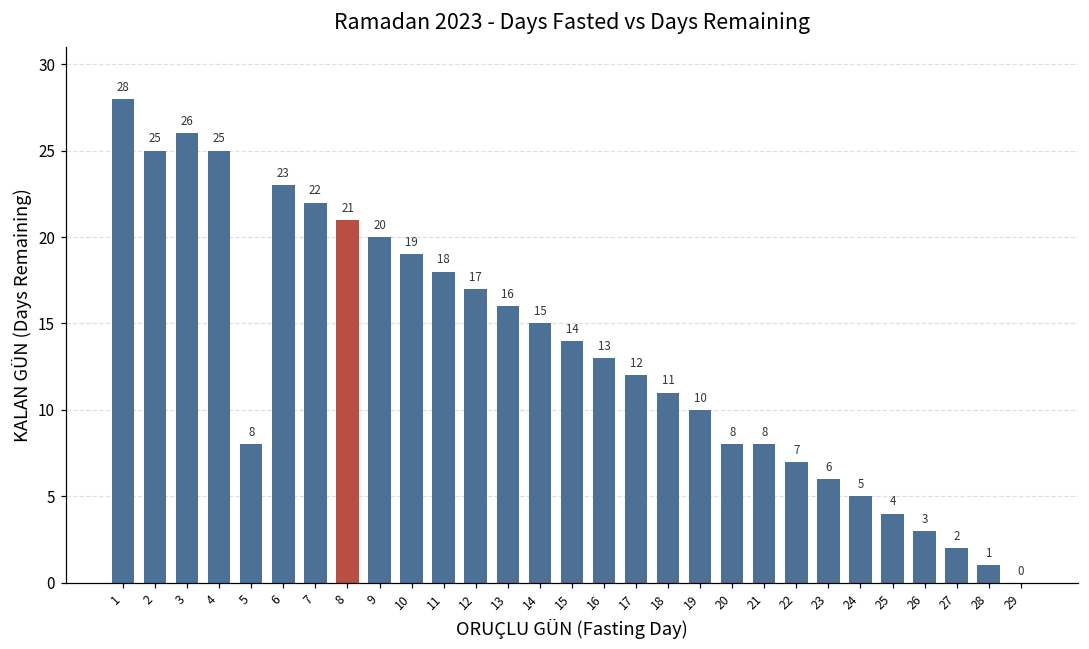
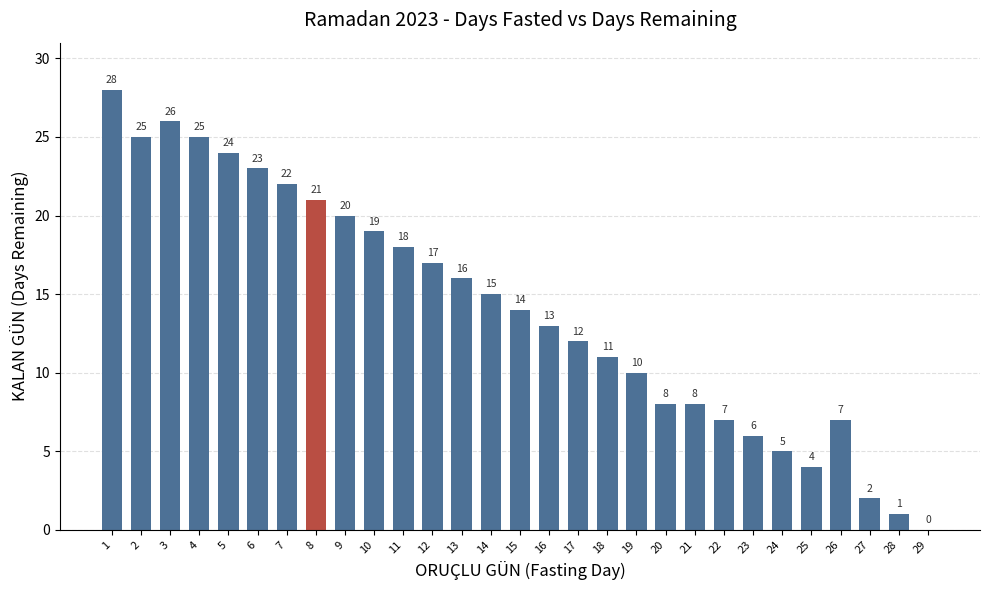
5: 8 -> 24
26: 3 -> 7
